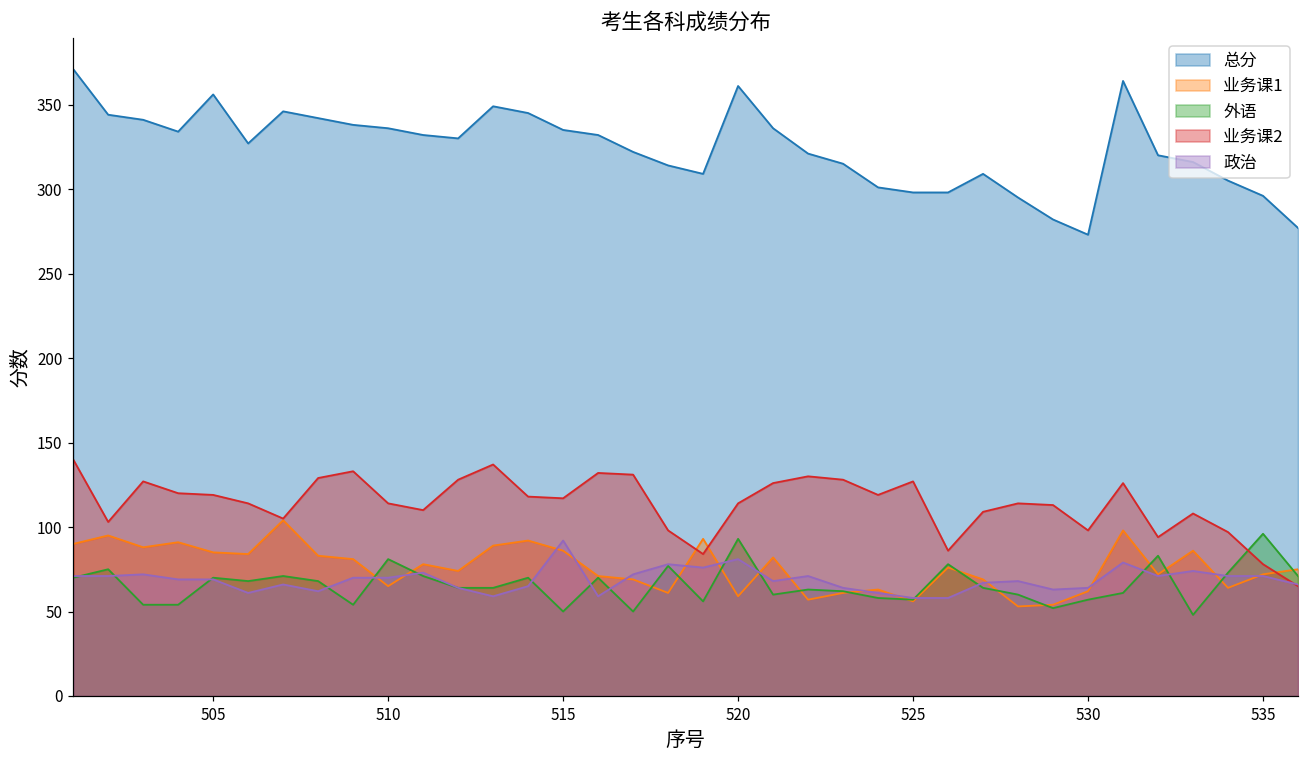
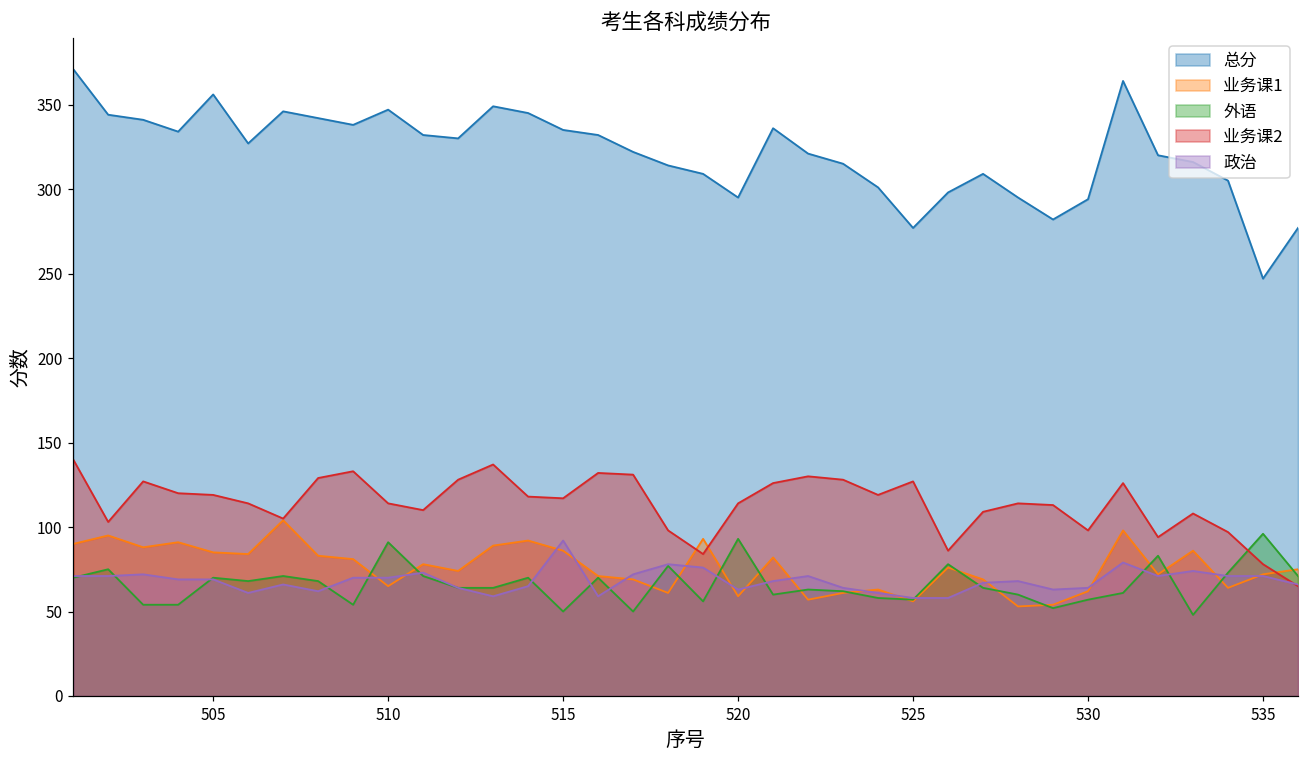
总分, 510: 336 -> 347
外语, 510: 81 -> 91
总分, 520: 361 -> 295
政治, 520: 81 -> 63
总分, 525: 298 -> 277
总分, 530: 273 -> 294
总分, 535: 296 -> 247
